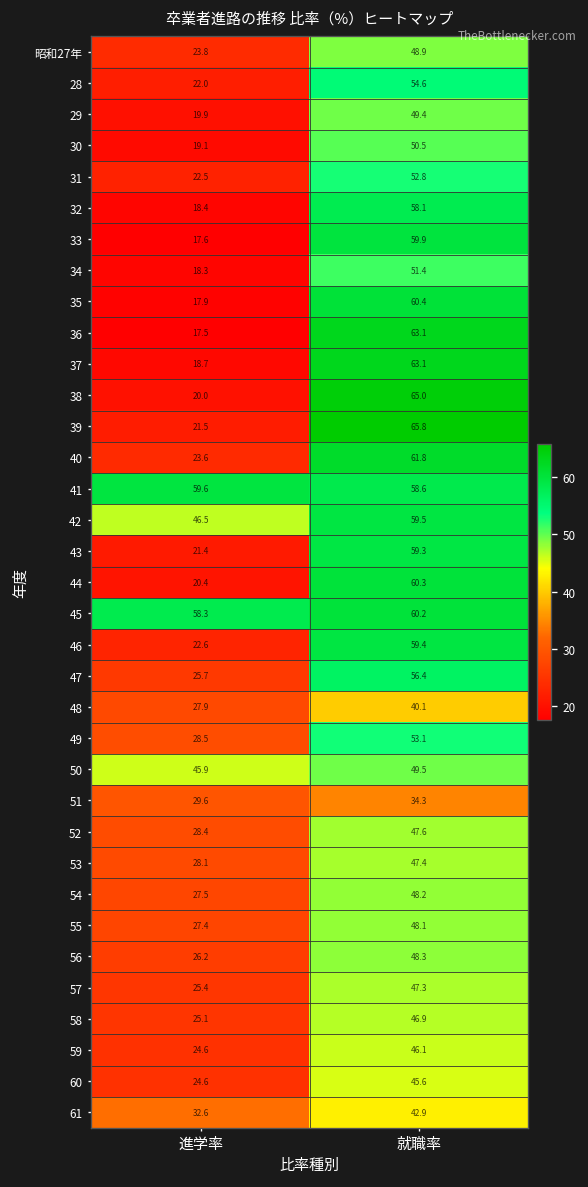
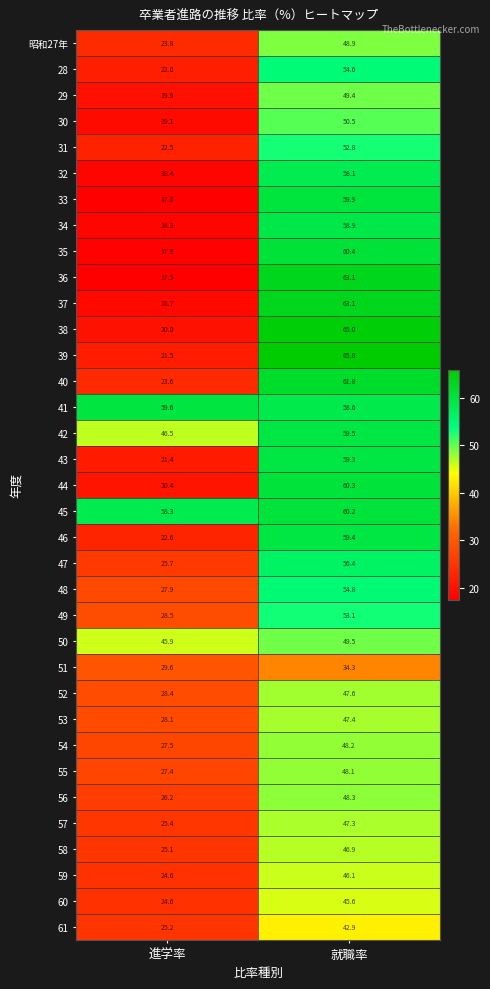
34, 就職率: 51.4 -> 58.9
48, 就職率: 40.1 -> 54.8
61, 進学率: 32.6 -> 25.2
